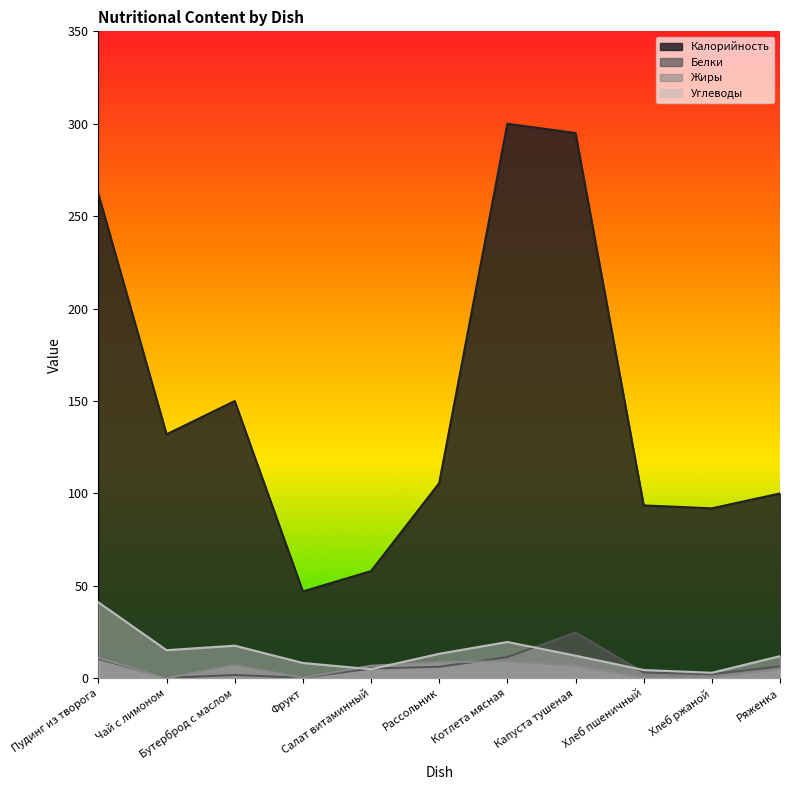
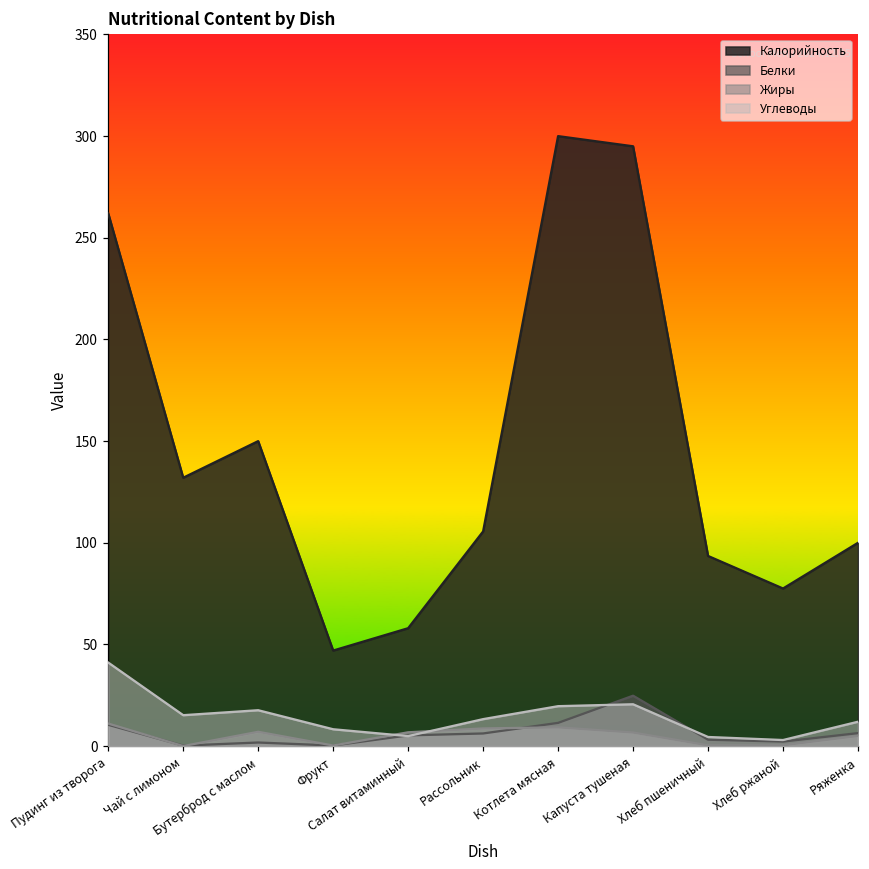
Углеводы, Капуста тушеная: 12 -> 21
Калорийность, Хлеб ржаной: 92 -> 78
